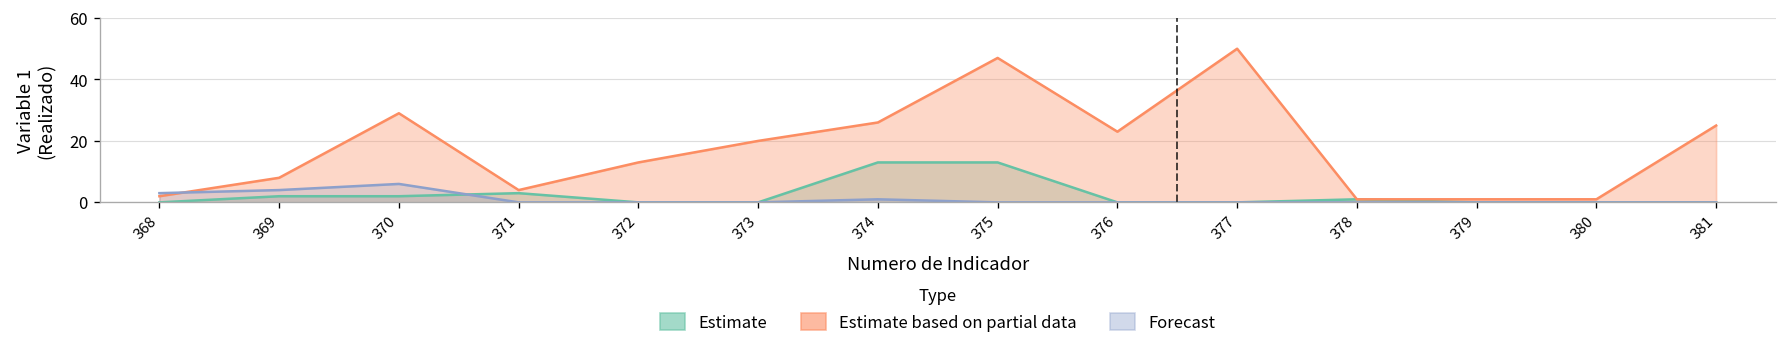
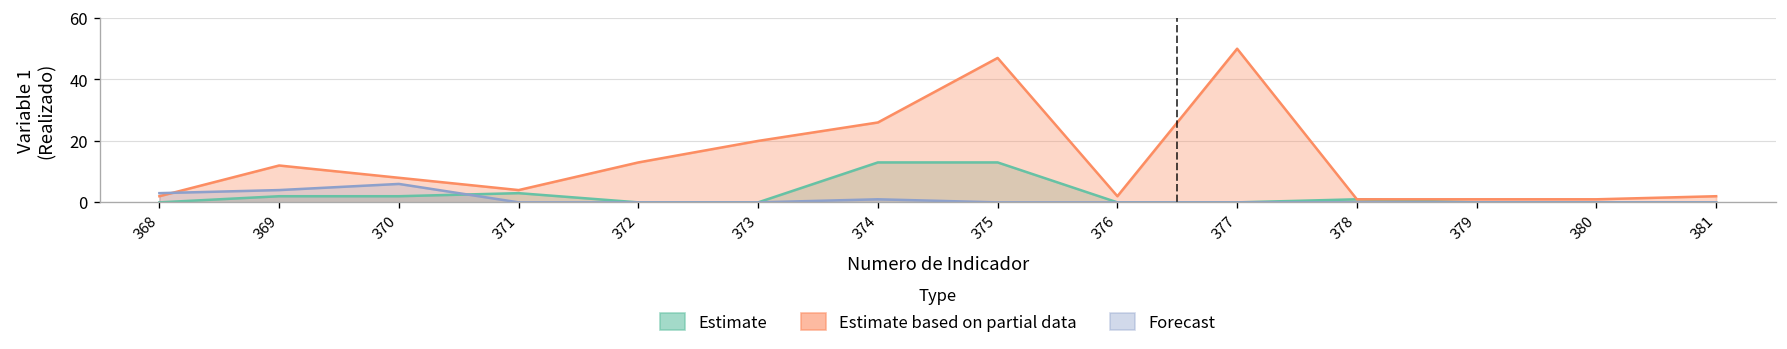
Estimate based on partial data, 369: 8 -> 12
Estimate based on partial data, 370: 29 -> 8
Estimate based on partial data, 376: 23 -> 2
Estimate based on partial data, 381: 25 -> 2
